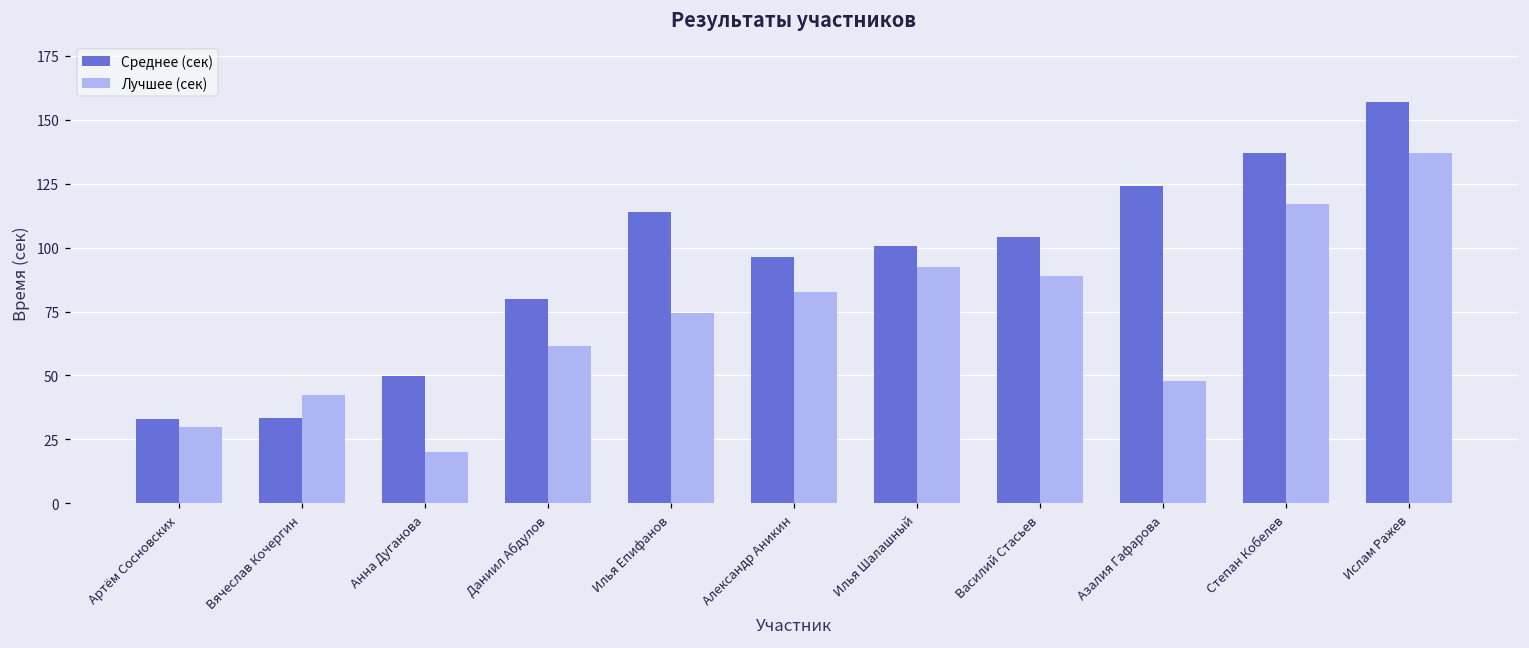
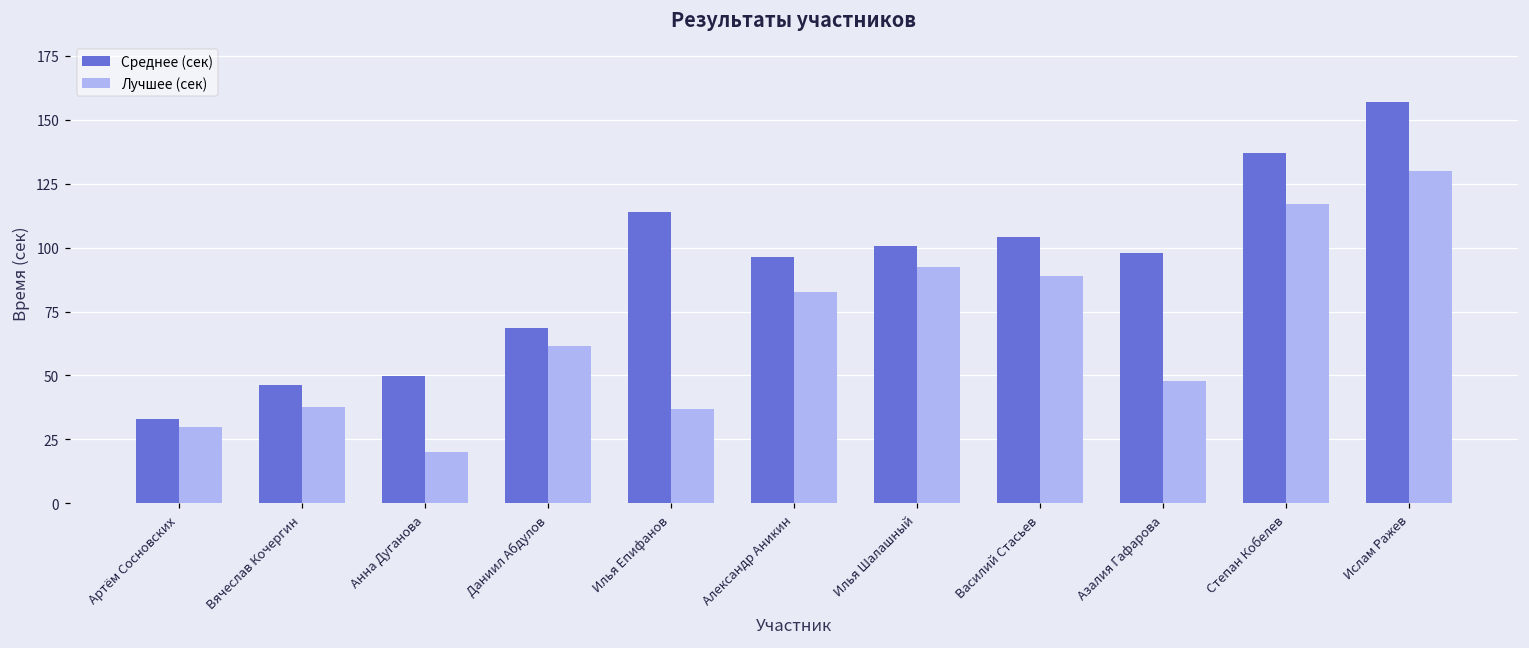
Среднее (сек), Вячеслав Кочергин: 33 -> 46
Лучшее (сек), Вячеслав Кочергин: 43 -> 38
Среднее (сек), Даниил Абдулов: 80 -> 69
Лучшее (сек), Илья Епифанов: 74 -> 37
Среднее (сек), Азалия Гафарова: 124 -> 98
Лучшее (сек), Ислам Ражев: 137 -> 130
